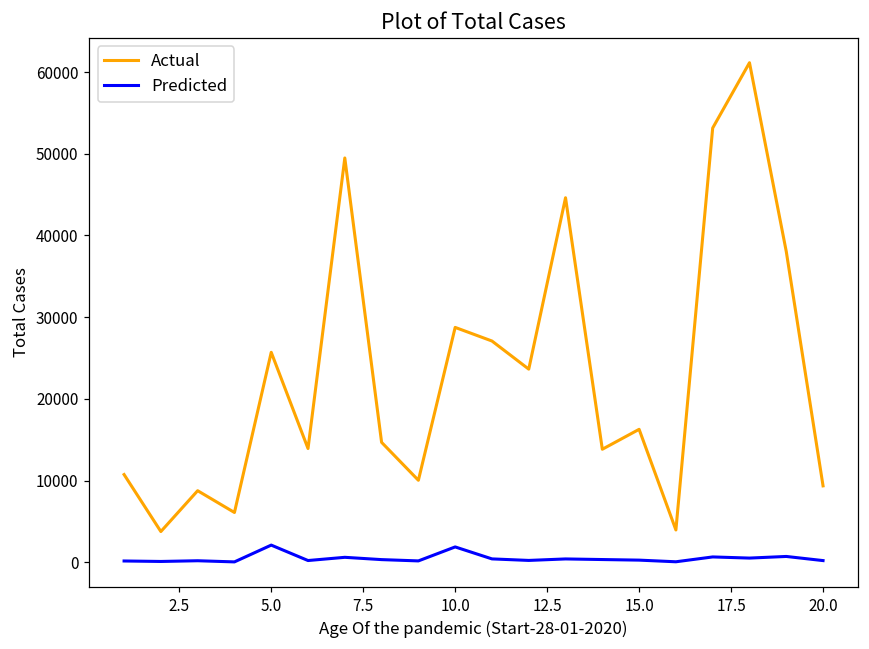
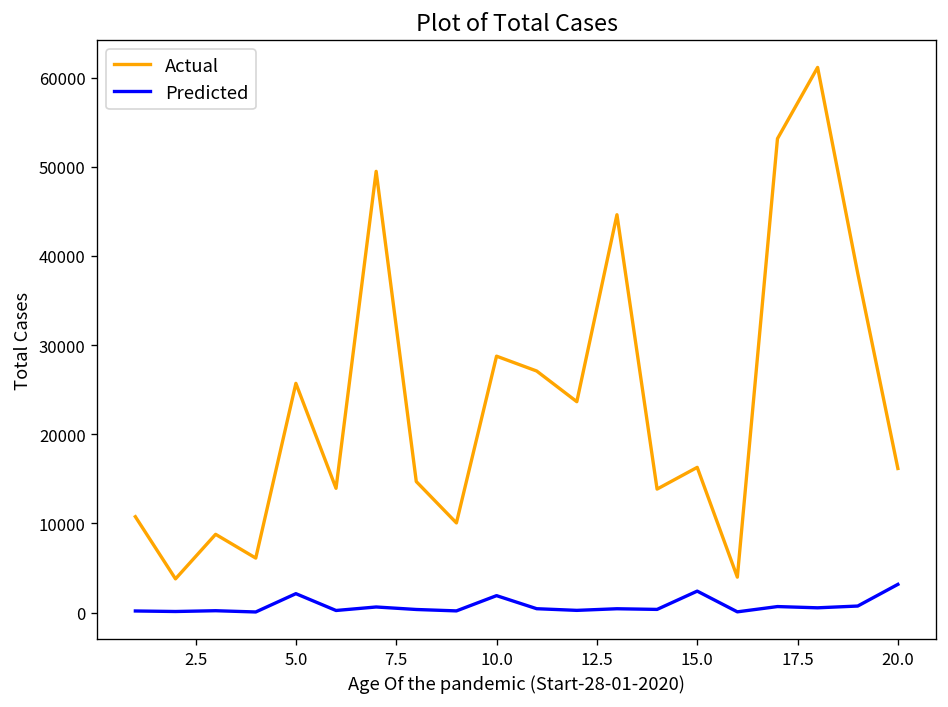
Predicted, 15.0: 0 -> 2000
Actual, 20.0: 9000 -> 16000
Predicted, 20.0: 0 -> 3000
